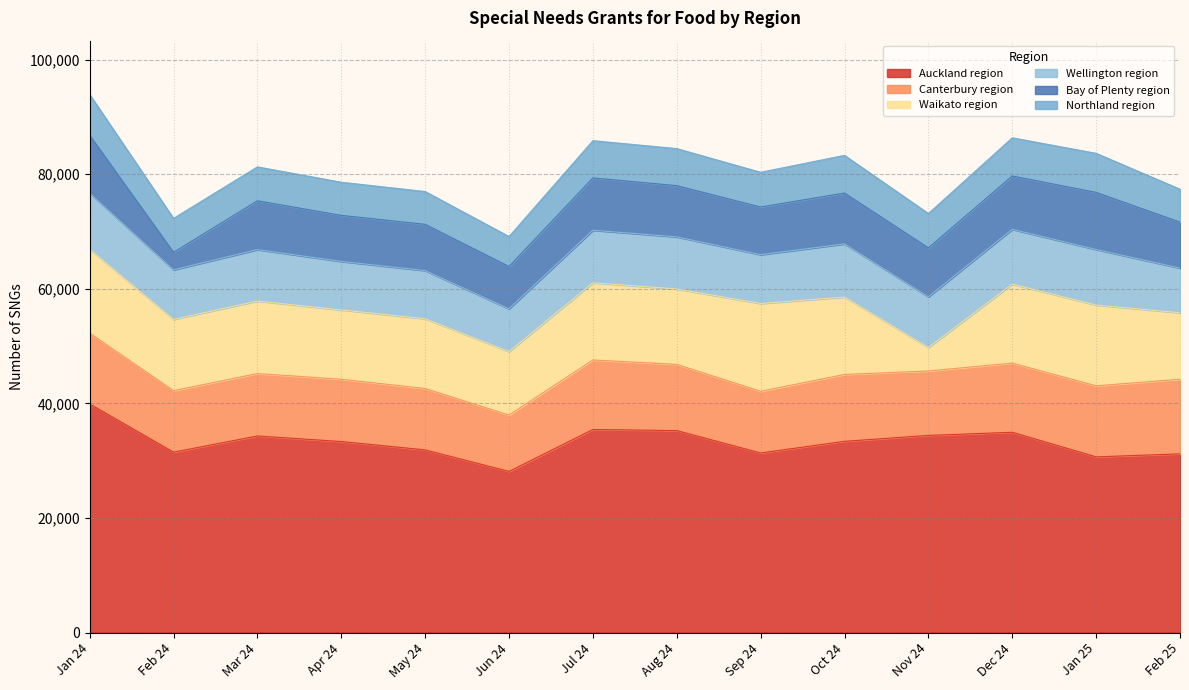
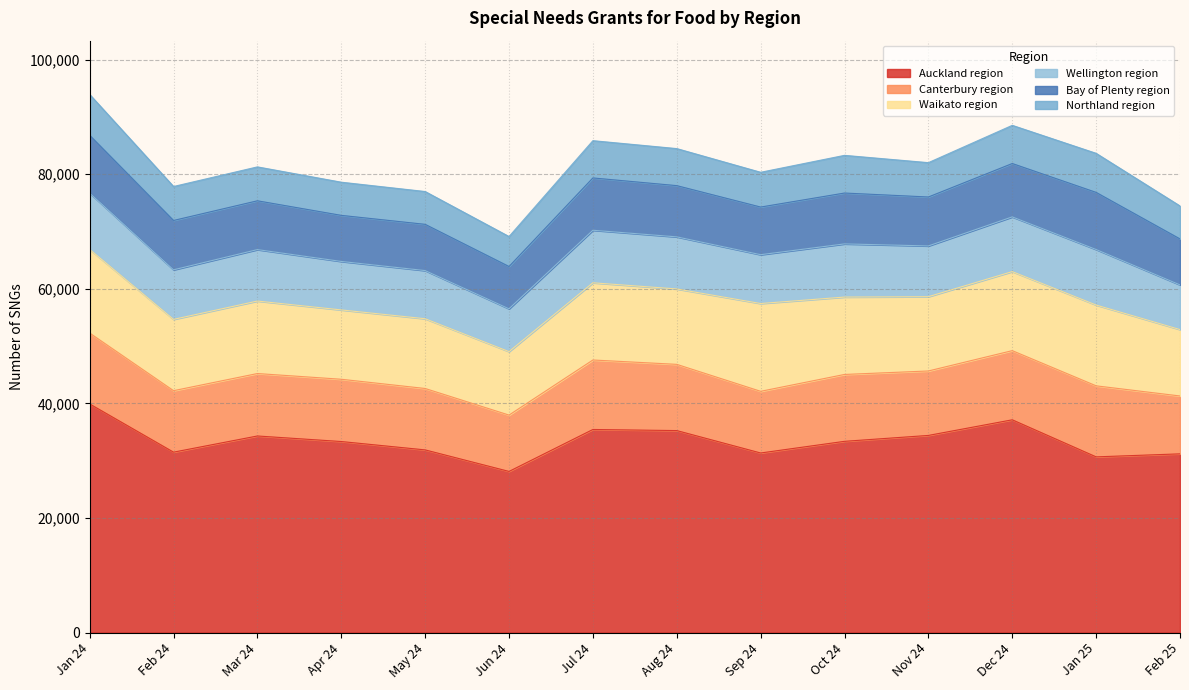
Bay of Plenty region, Feb 24: 3,000 -> 9,000
Waikato region, Nov 24: 4,000 -> 13,000
Auckland region, Dec 24: 35,000 -> 37,000
Canterbury region, Feb 25: 13,000 -> 10,000
